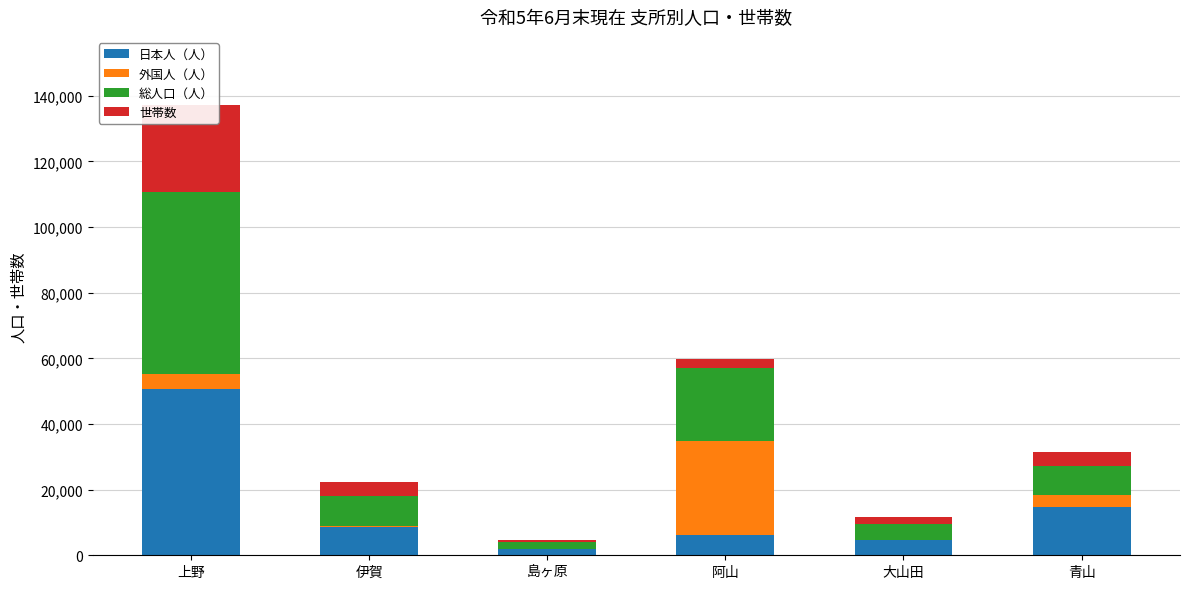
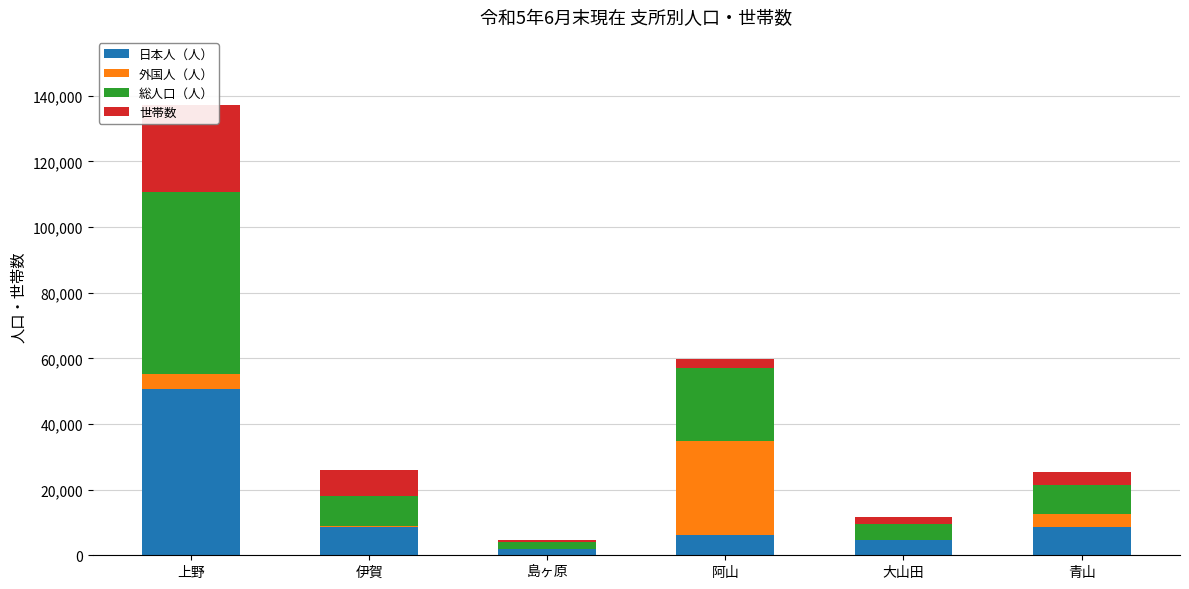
世帯数, 伊賀: 4,000 -> 8,000
日本人（人）, 青山: 15,000 -> 9,000
